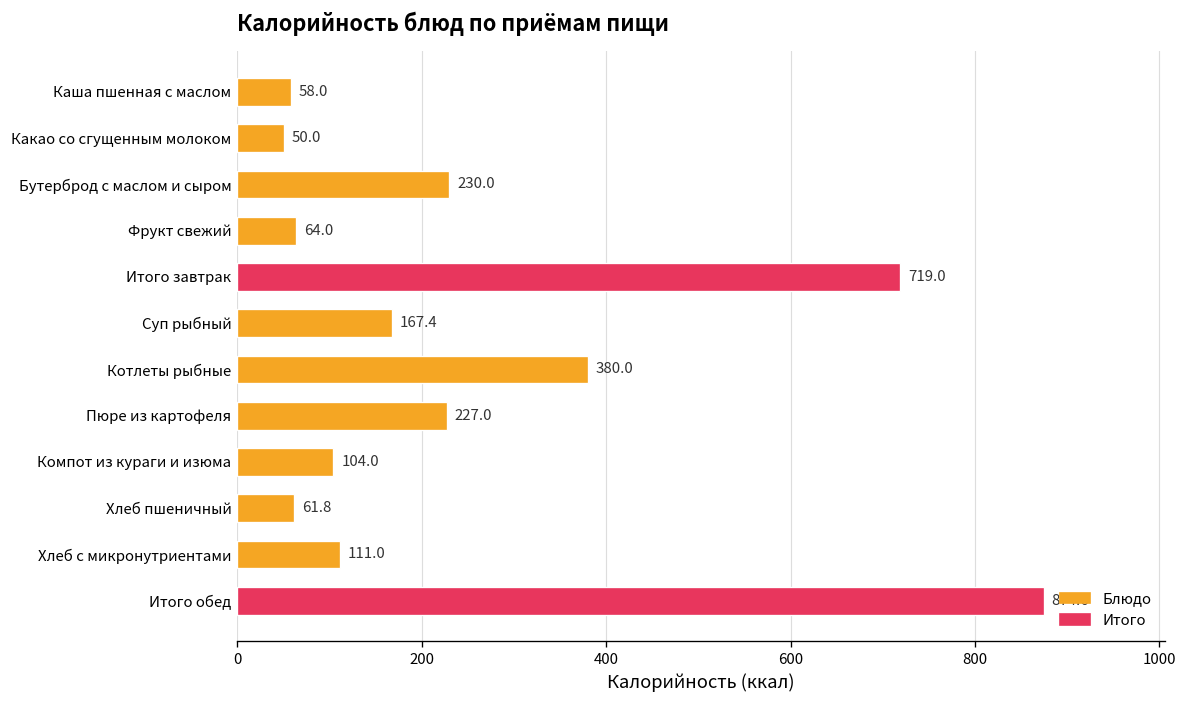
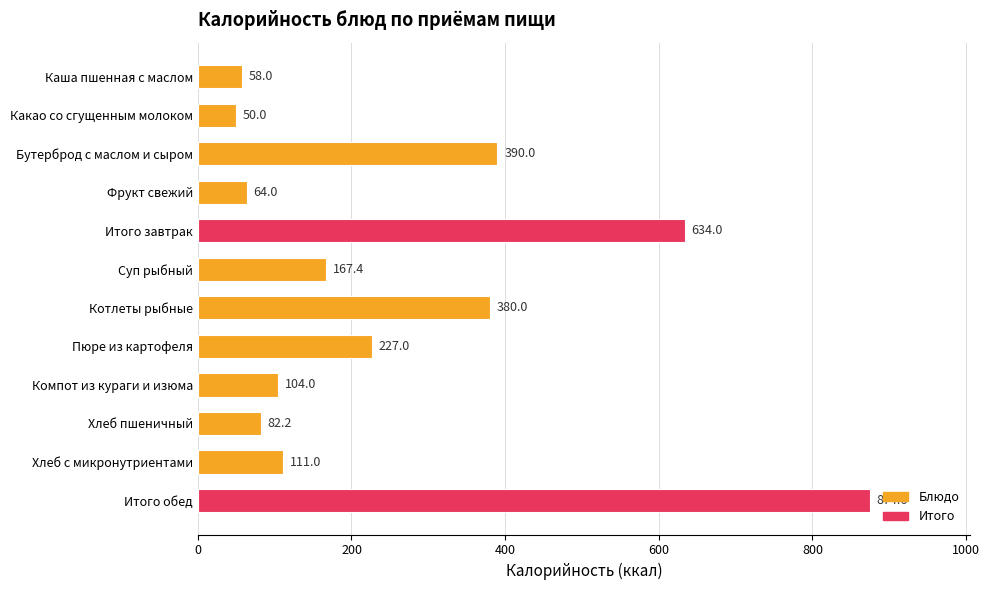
Бутерброд с маслом и сыром: 230.0 -> 390.0
Итого завтрак: 719.0 -> 634.0
Хлеб пшеничный: 61.8 -> 82.2
